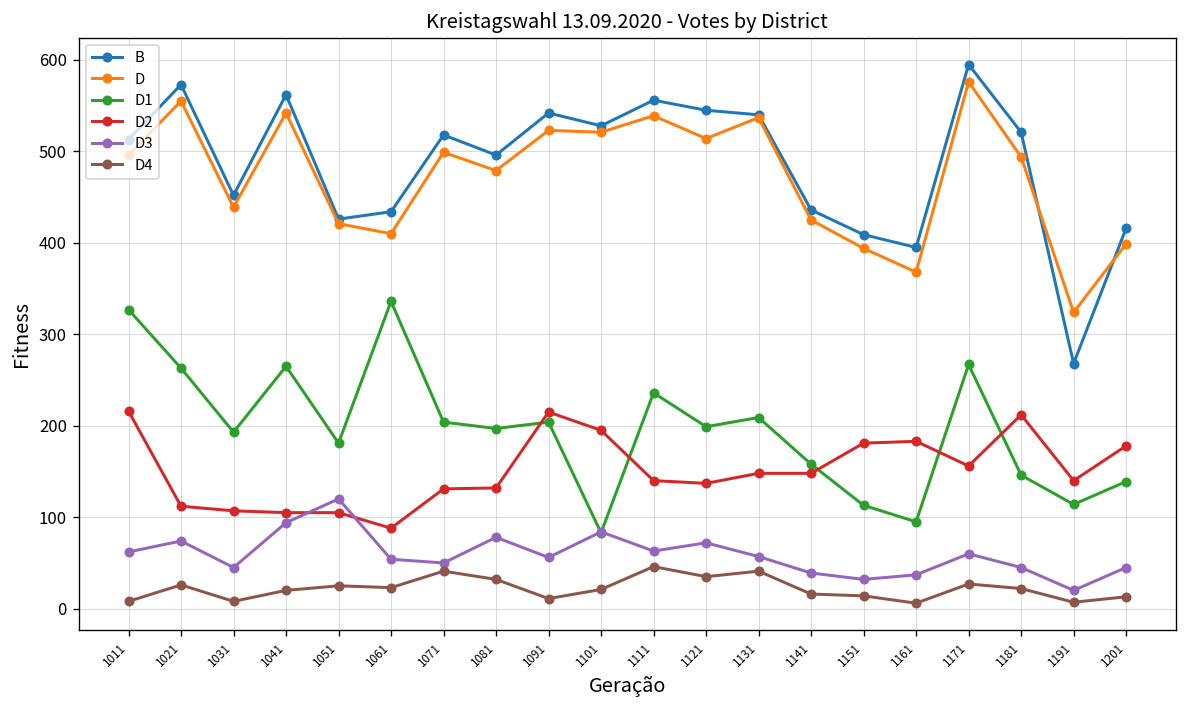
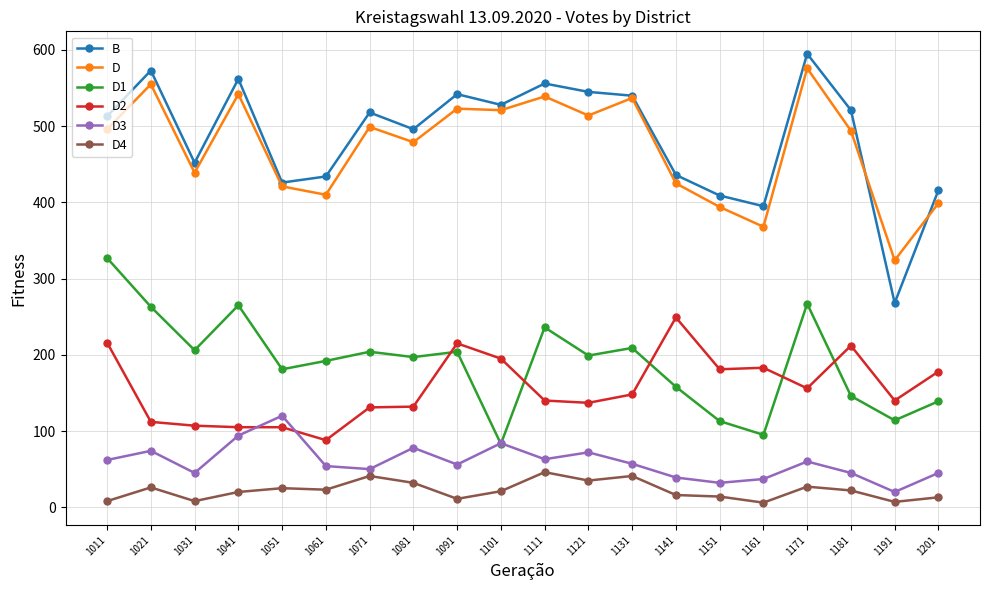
D1, 1031: 190 -> 210
D1, 1061: 340 -> 190
D2, 1141: 150 -> 250
